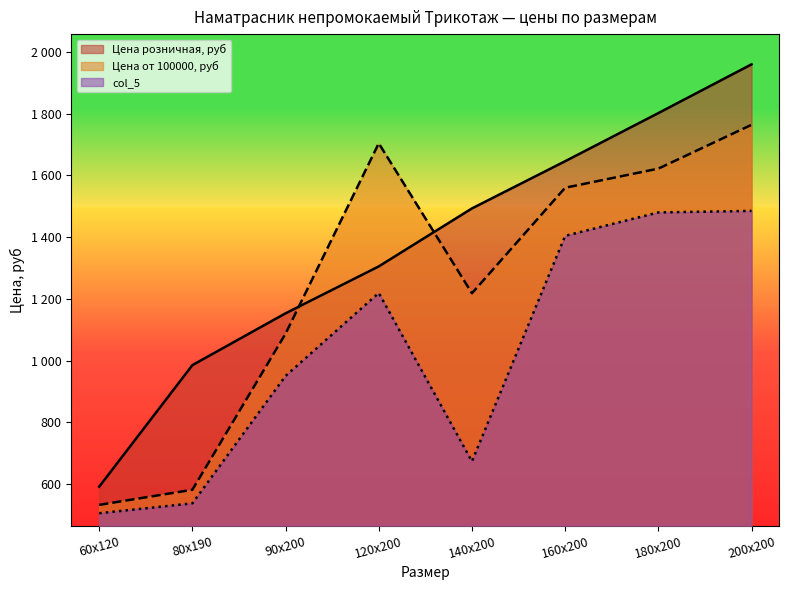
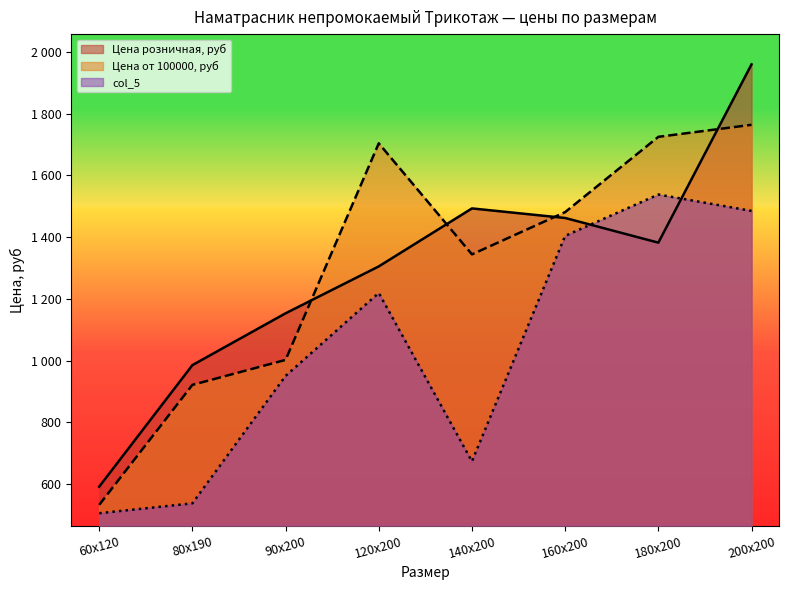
Цена от 100000, руб, 80х190: 580 -> 920
Цена от 100000, руб, 90х200: 1090 -> 1000
Цена от 100000, руб, 140х200: 1220 -> 1340
Цена розничная, руб, 160х200: 1650 -> 1460
Цена от 100000, руб, 160х200: 1560 -> 1480
Цена розничная, руб, 180х200: 1800 -> 1380
Цена от 100000, руб, 180х200: 1620 -> 1730
col_5, 180х200: 1480 -> 1540
